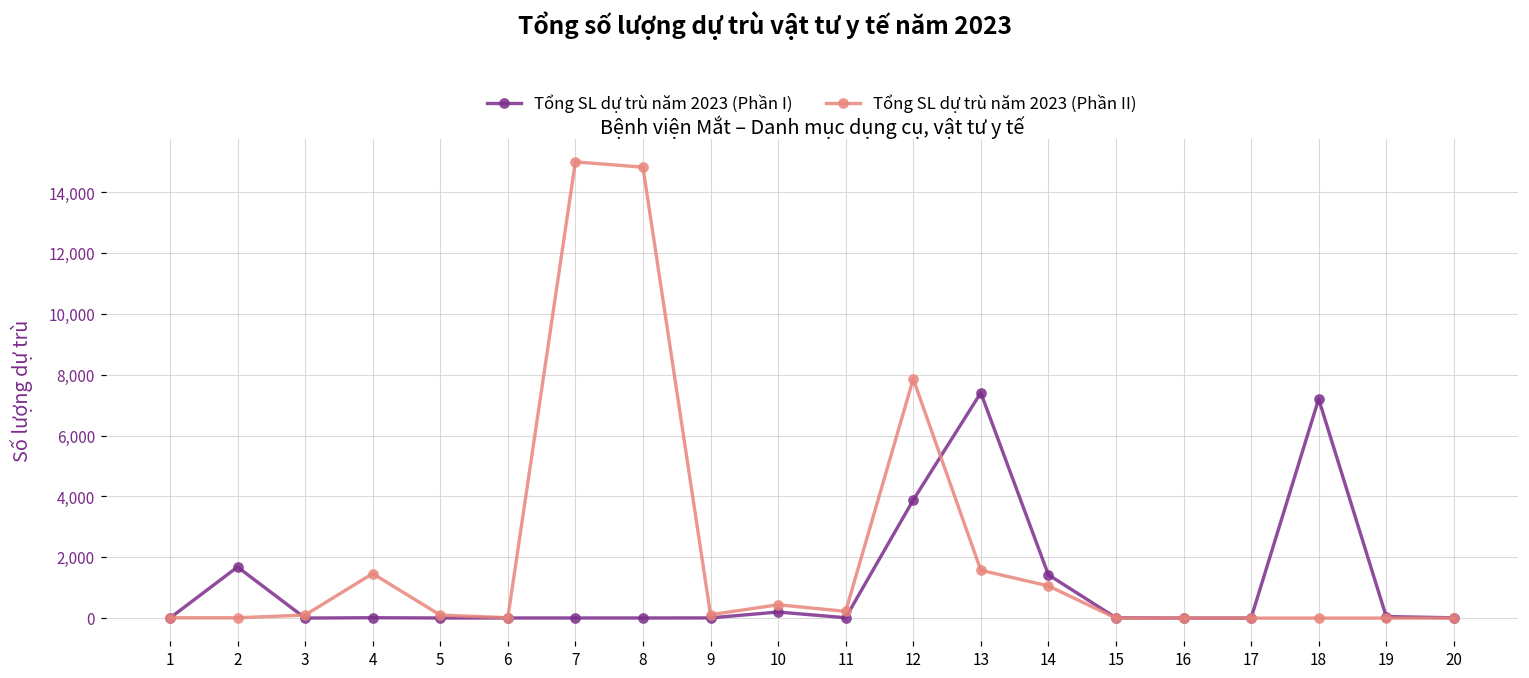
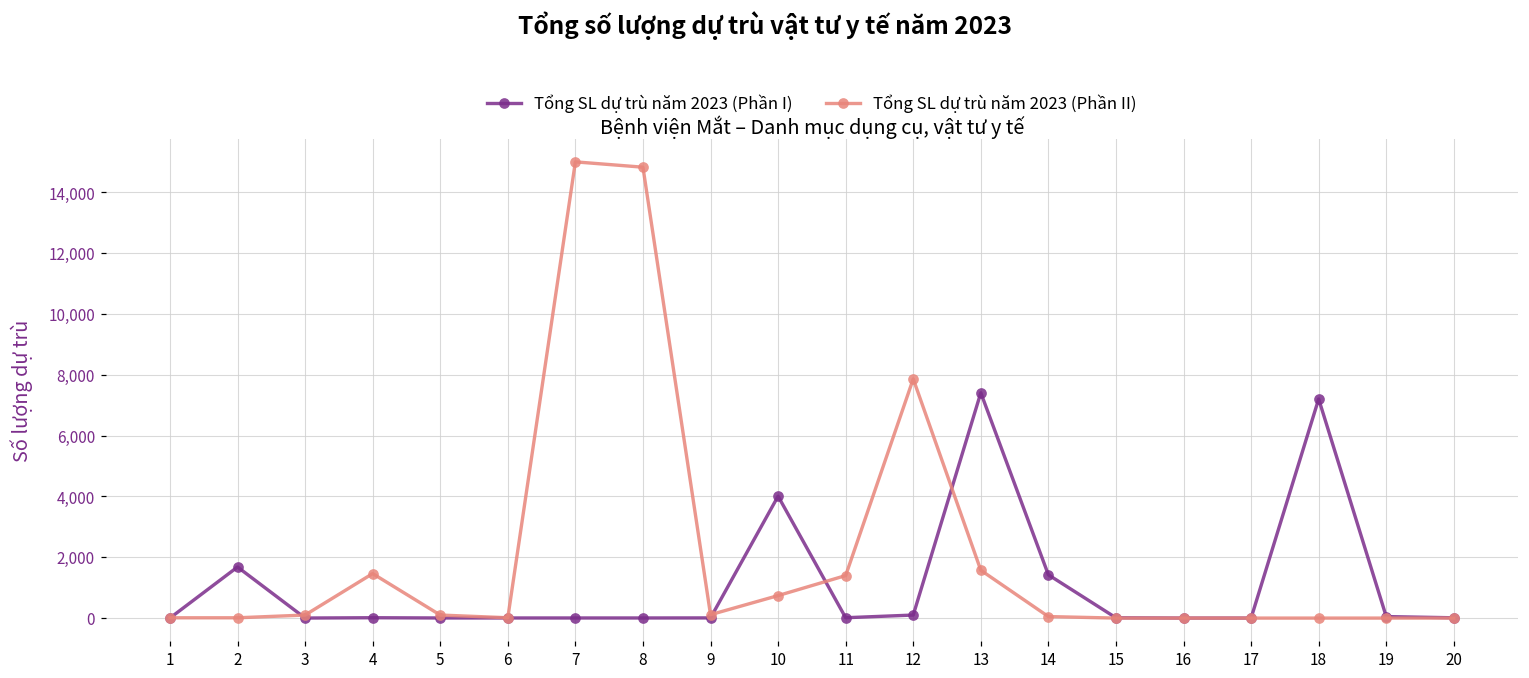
Tổng SL dự trù năm 2023 (Phần I), 10: 200 -> 4,000
Tổng SL dự trù năm 2023 (Phần II), 10: 400 -> 700
Tổng SL dự trù năm 2023 (Phần II), 11: 200 -> 1,400
Tổng SL dự trù năm 2023 (Phần I), 12: 3,900 -> 100
Tổng SL dự trù năm 2023 (Phần II), 14: 1,100 -> 100
